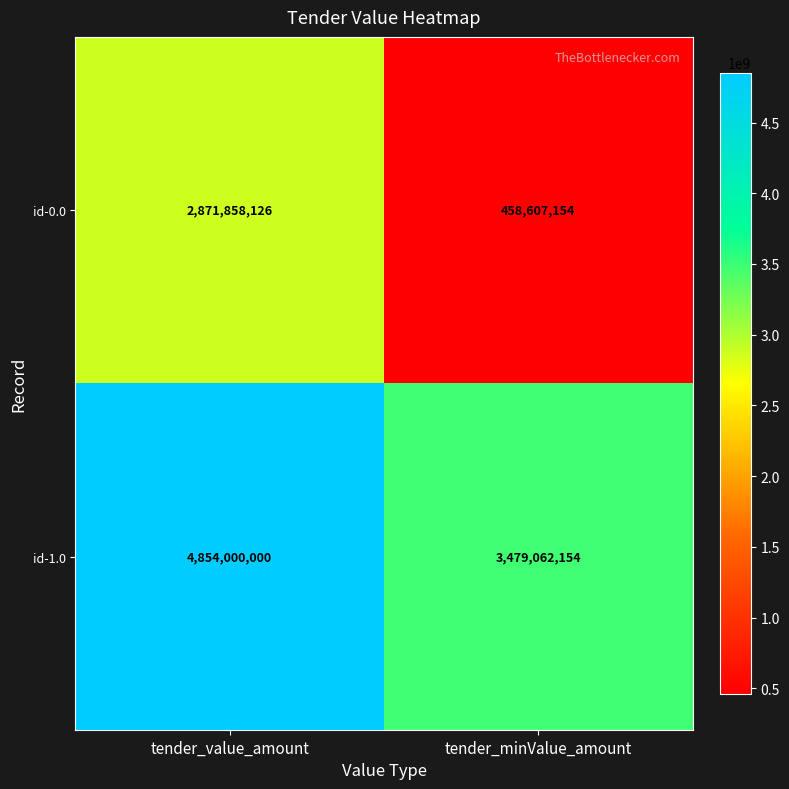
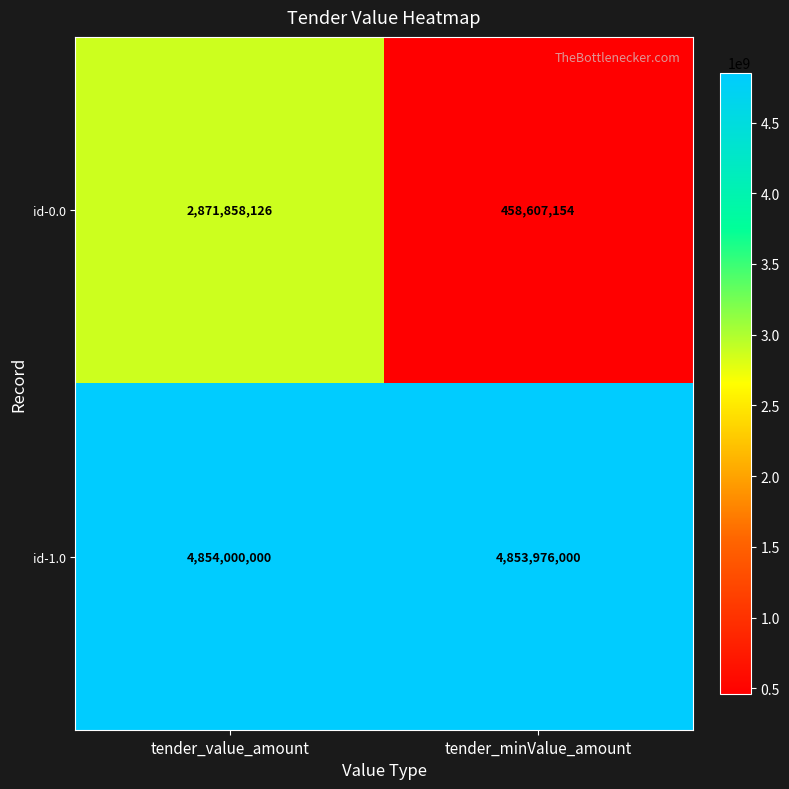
id-1.0, tender_minValue_amount: 3,479,062,154 -> 4,853,976,000
